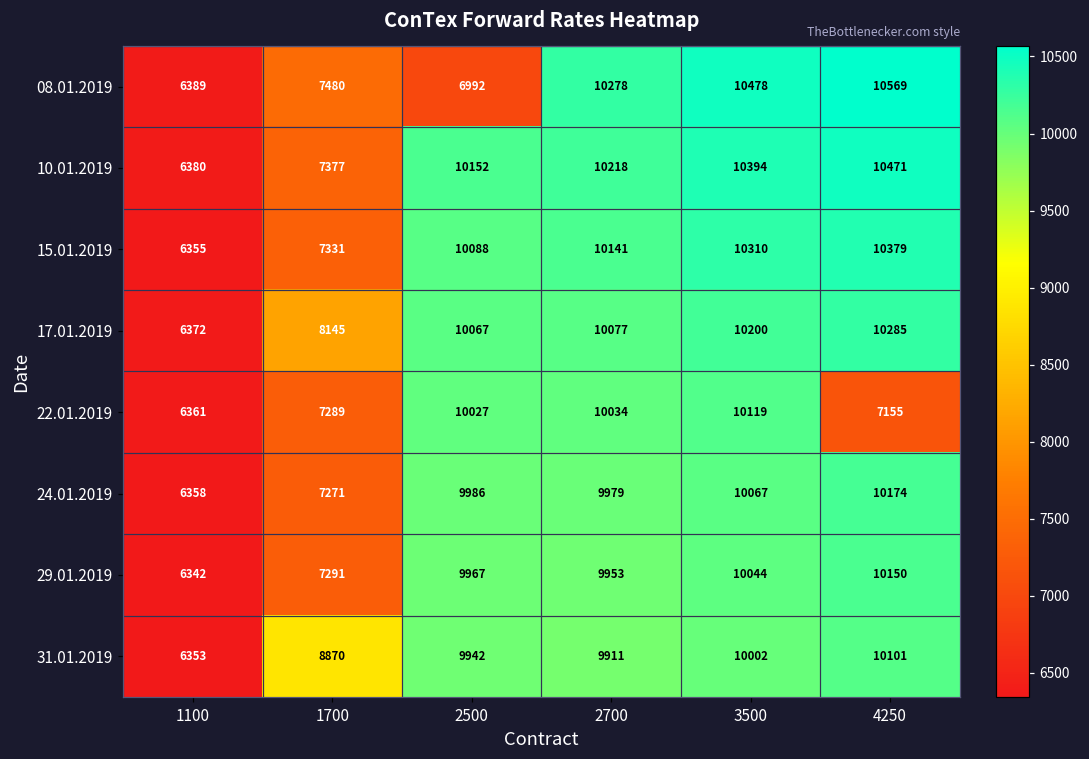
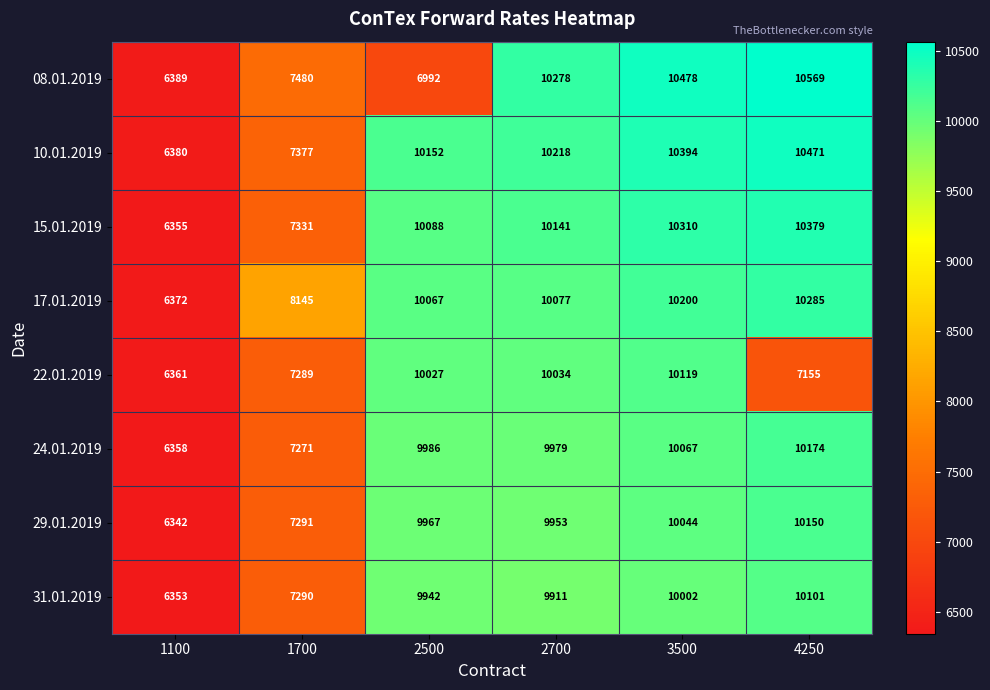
31.01.2019, 1700: 8870 -> 7290
